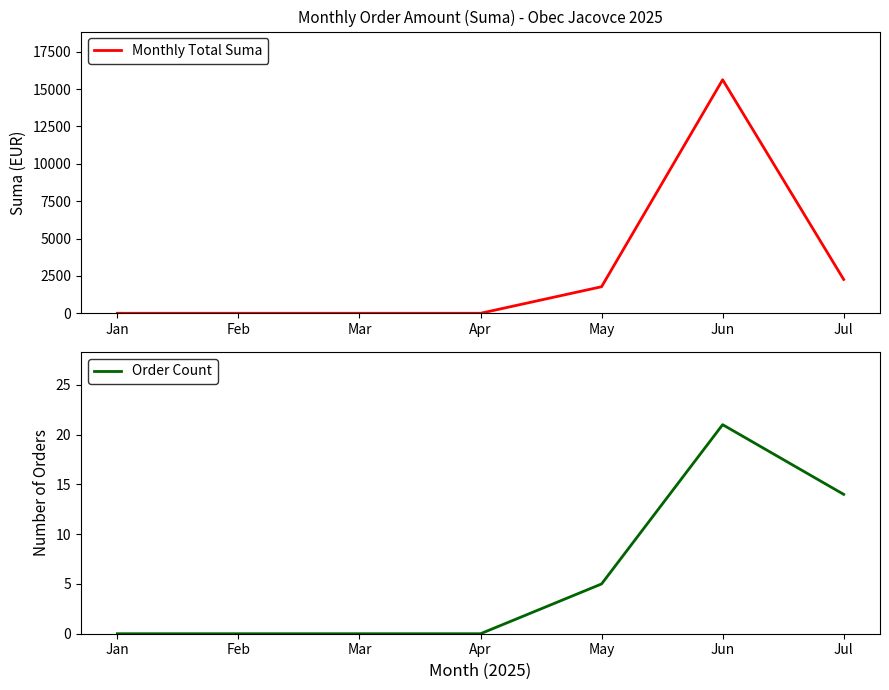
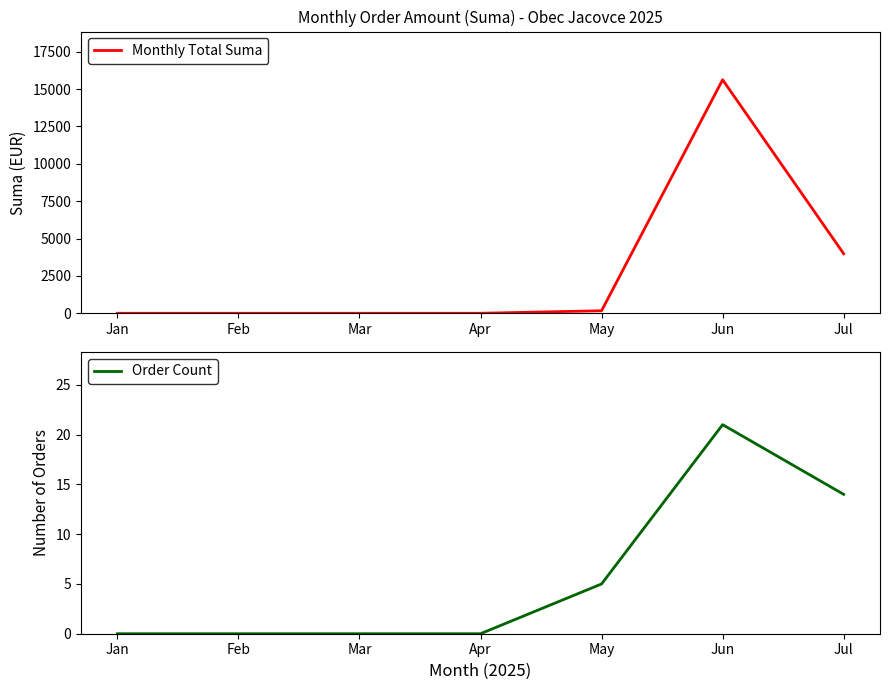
Monthly Order Amount (Suma) - Obec Jacovce 2025, May: 1800 -> 200
Monthly Order Amount (Suma) - Obec Jacovce 2025, Jul: 2300 -> 4000
